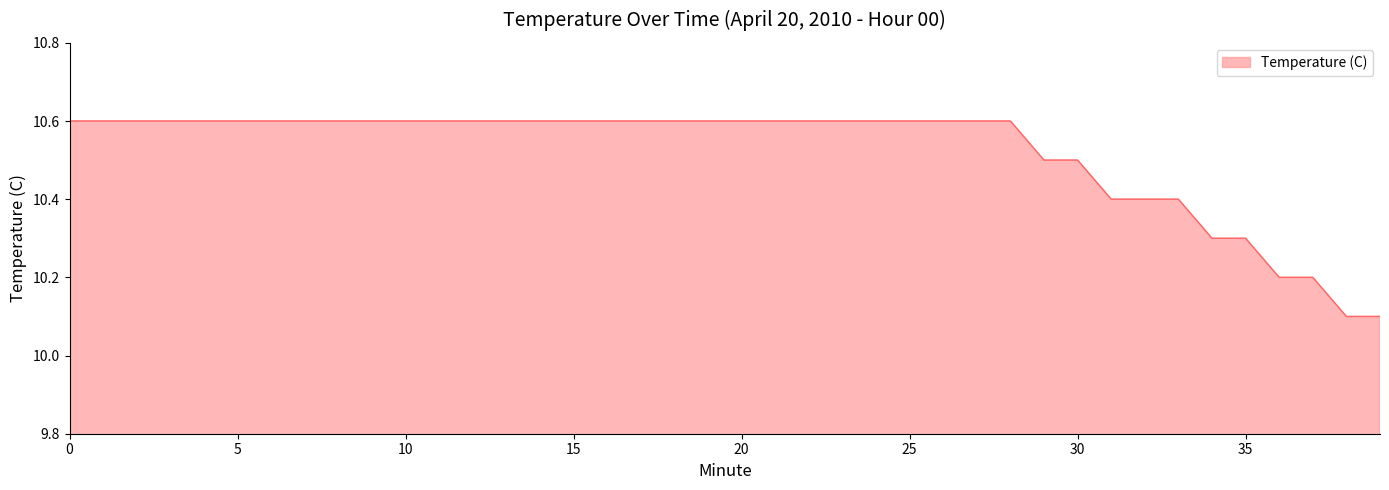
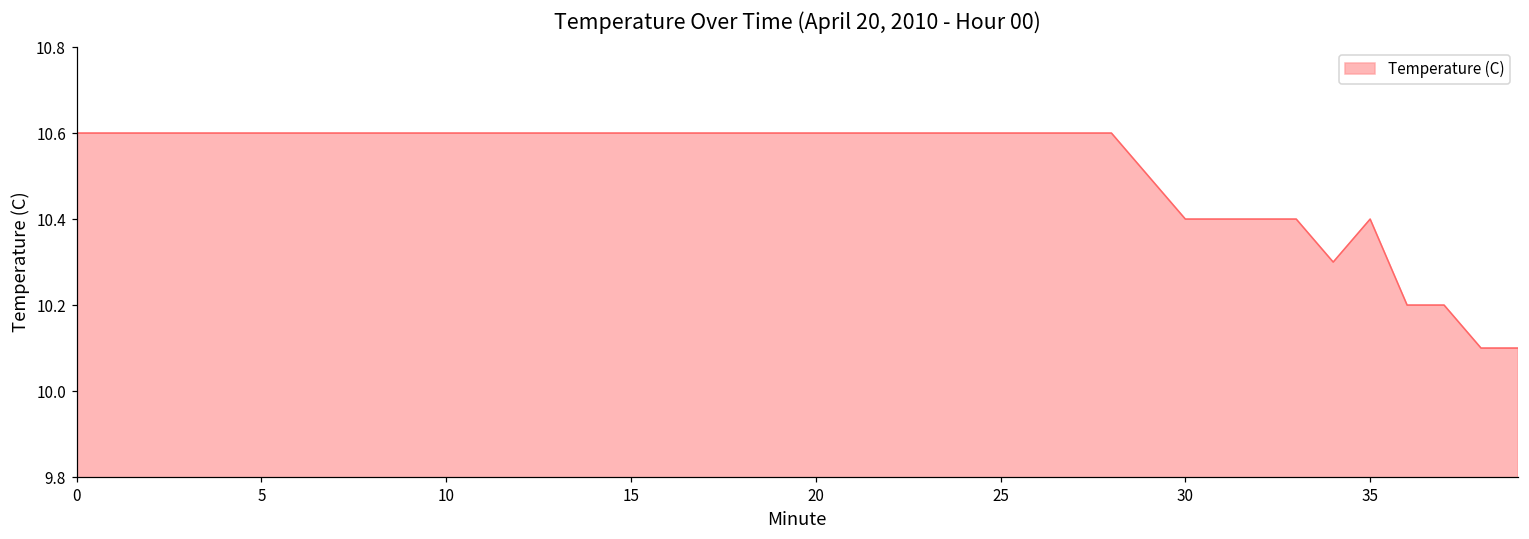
30: 10.5 -> 10.4
35: 10.3 -> 10.4
